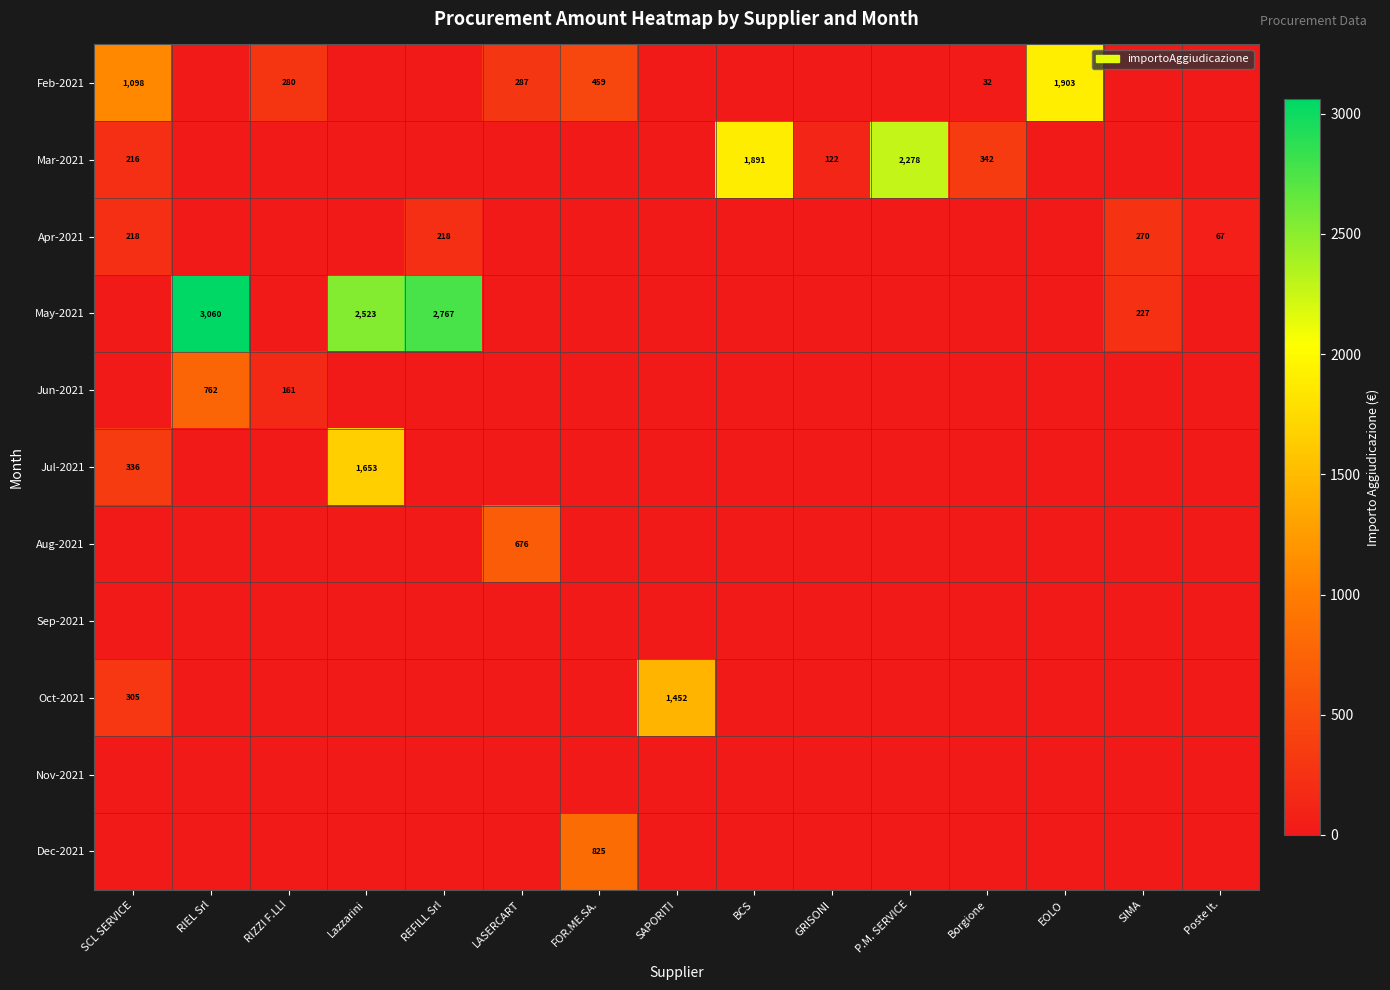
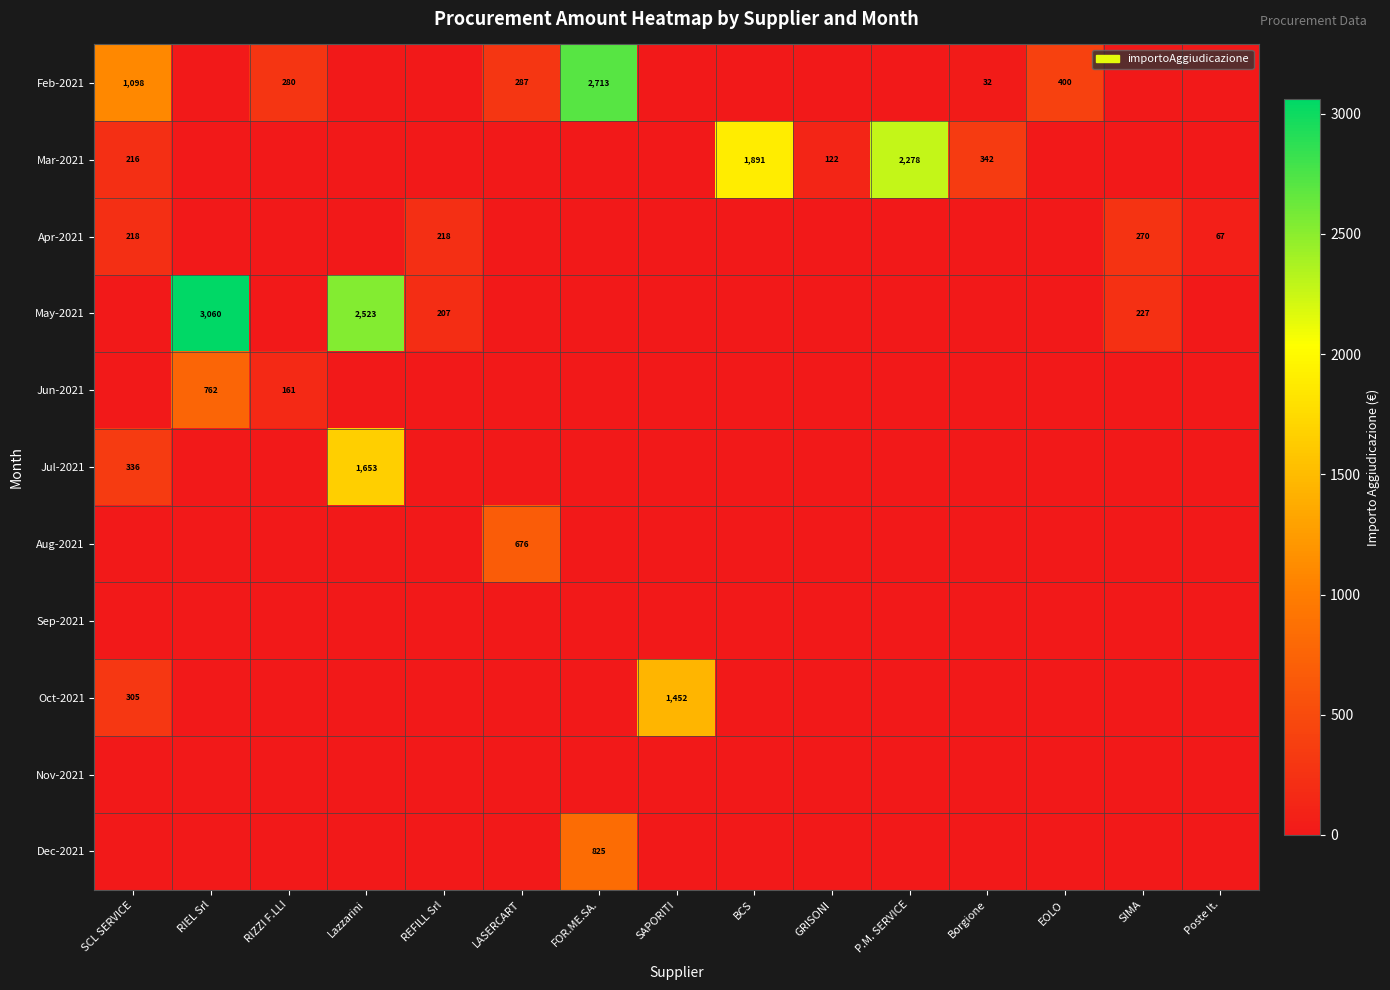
Feb-2021, FOR.ME.SA.: 459 -> 2,713
Feb-2021, EOLO: 1,903 -> 400
May-2021, REFILL Srl: 2,767 -> 207
